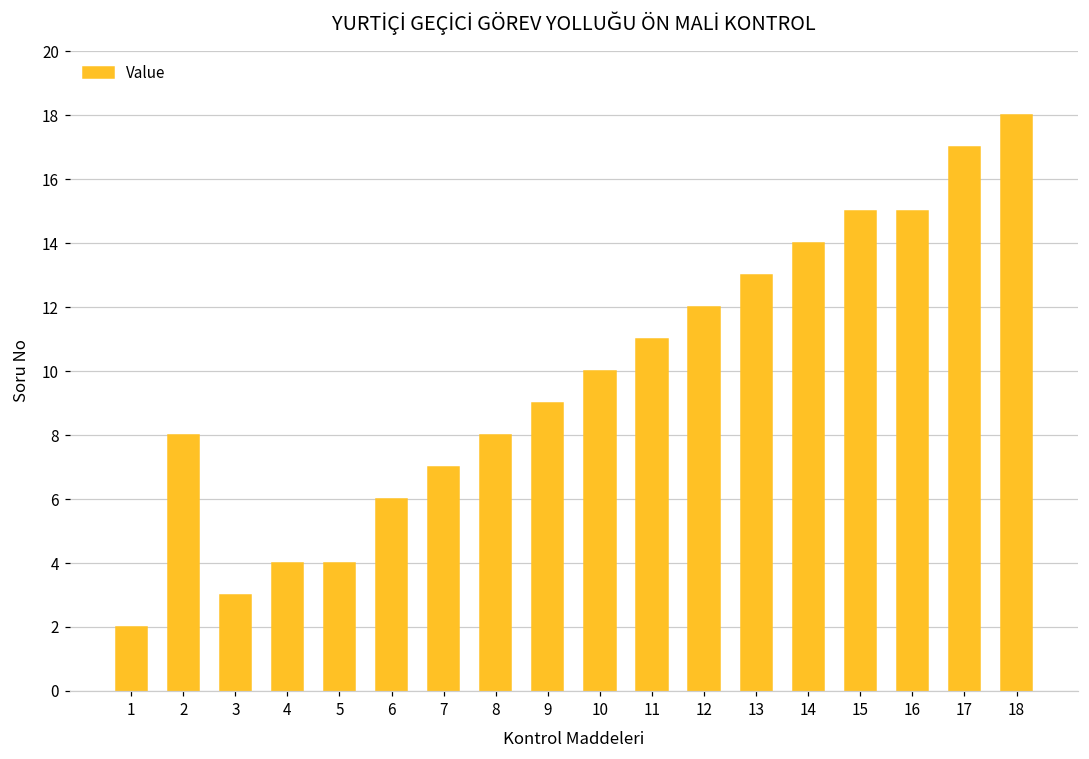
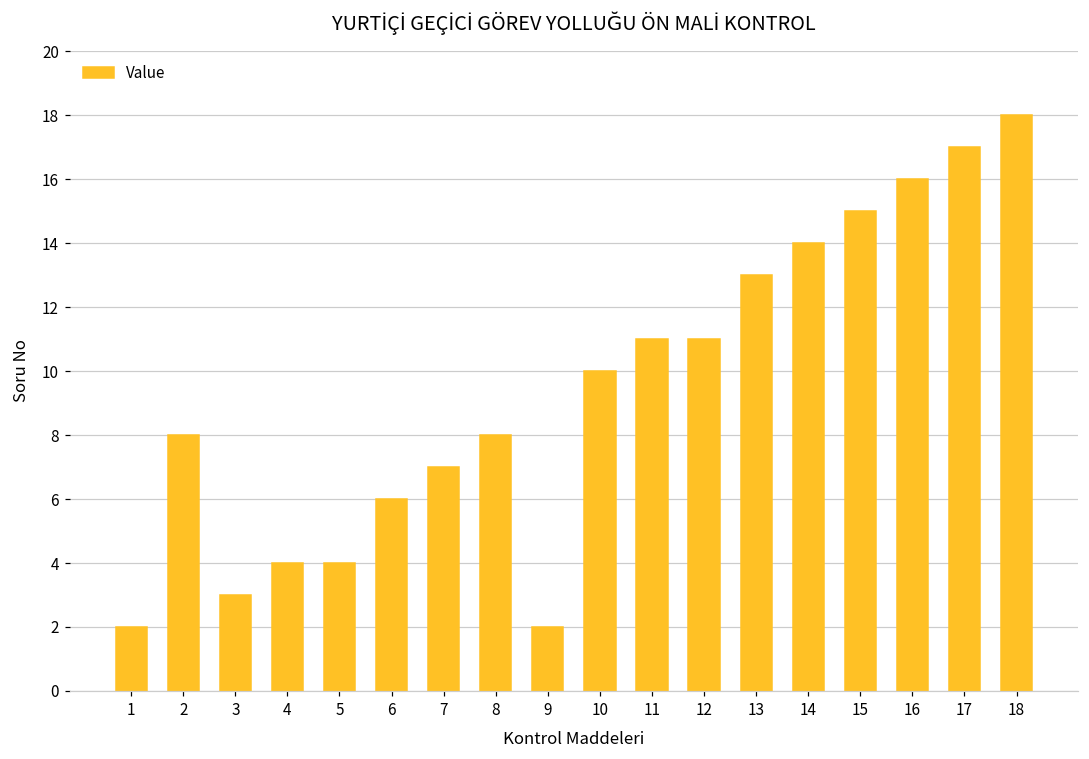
9: 9 -> 2
12: 12 -> 11
16: 15 -> 16
